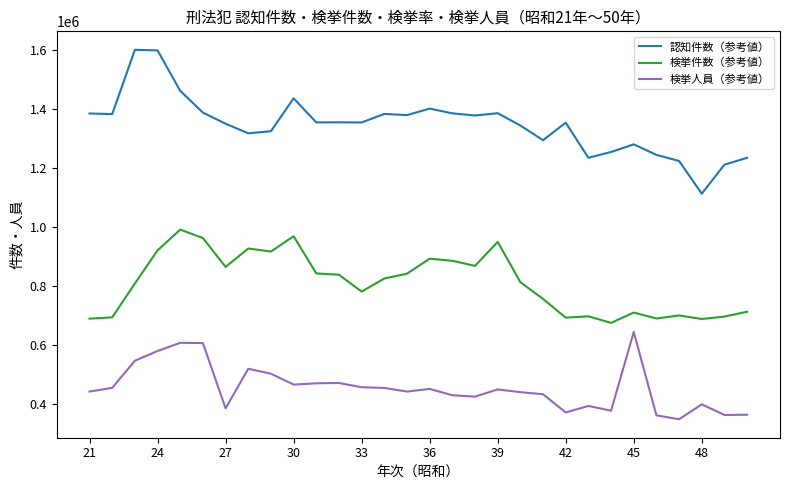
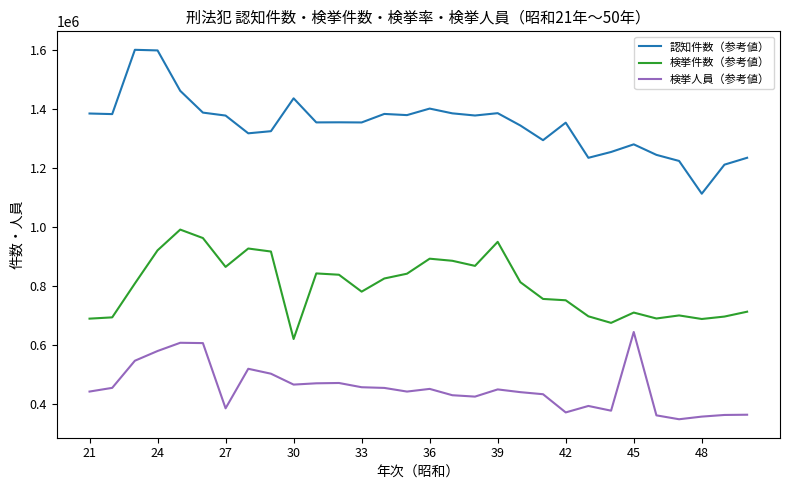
認知件数（参考値）, 27: 1350000 -> 1380000
検挙件数（参考値）, 30: 970000 -> 620000
検挙件数（参考値）, 42: 690000 -> 750000
検挙人員（参考値）, 48: 400000 -> 360000
